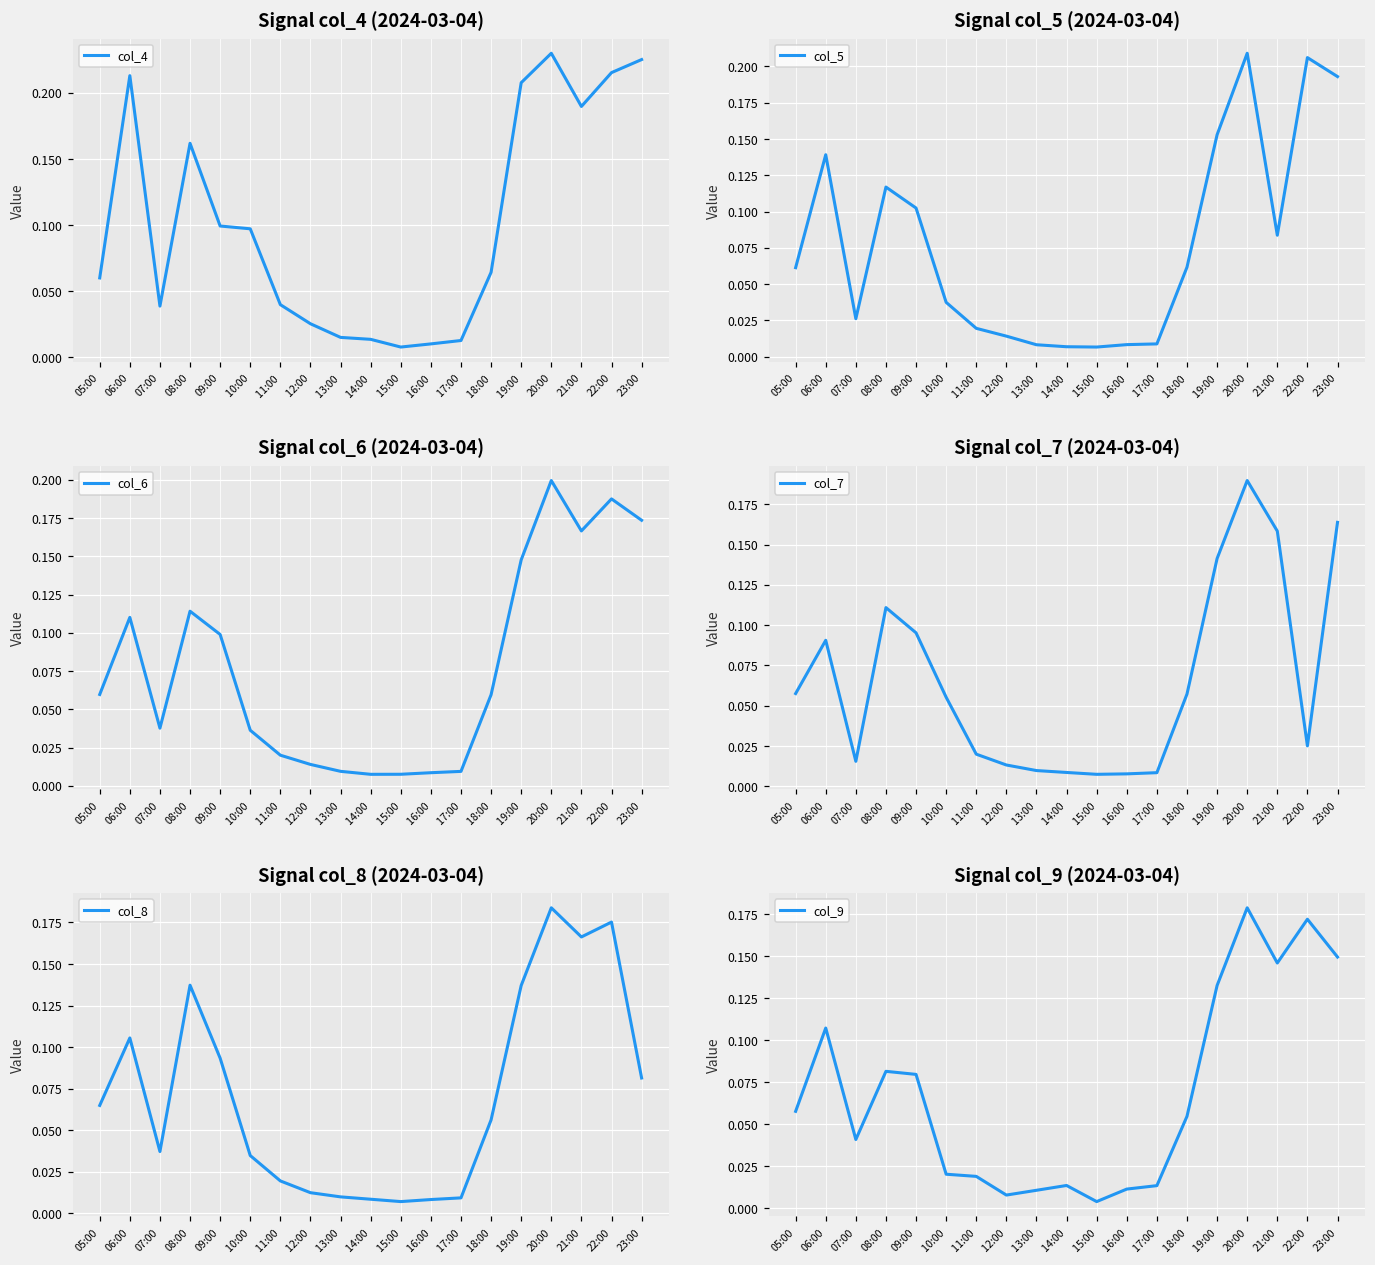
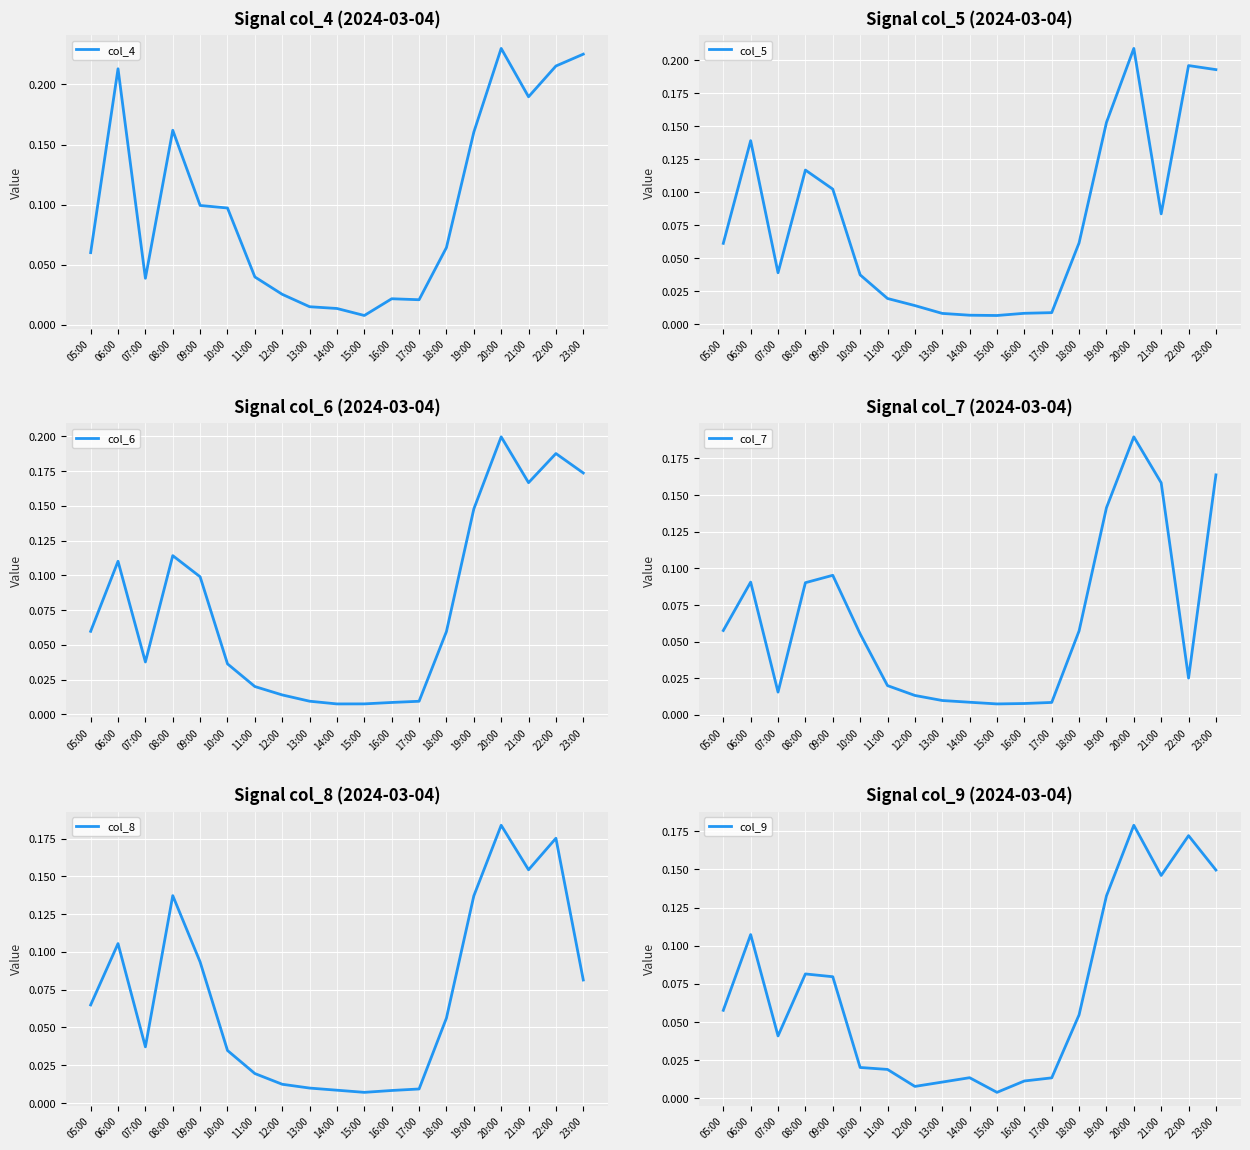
Signal col_4 (2024-03-04), 16:00: 0.010 -> 0.022
Signal col_4 (2024-03-04), 17:00: 0.013 -> 0.021
Signal col_4 (2024-03-04), 19:00: 0.208 -> 0.160
Signal col_5 (2024-03-04), 07:00: 0.026 -> 0.039
Signal col_5 (2024-03-04), 22:00: 0.206 -> 0.196
Signal col_7 (2024-03-04), 08:00: 0.111 -> 0.090
Signal col_8 (2024-03-04), 21:00: 0.166 -> 0.154
